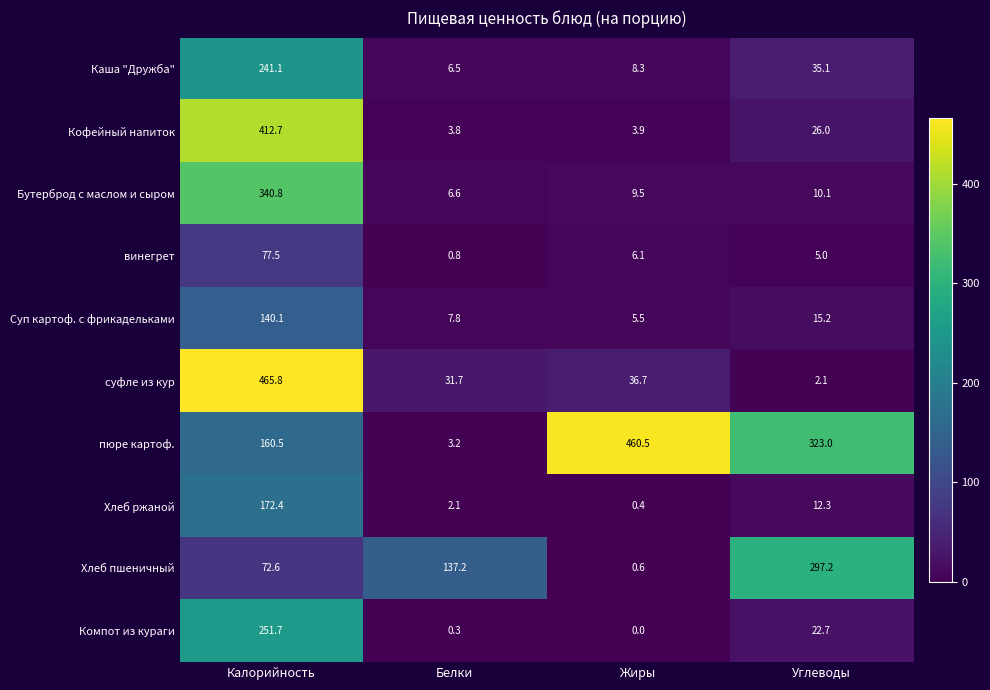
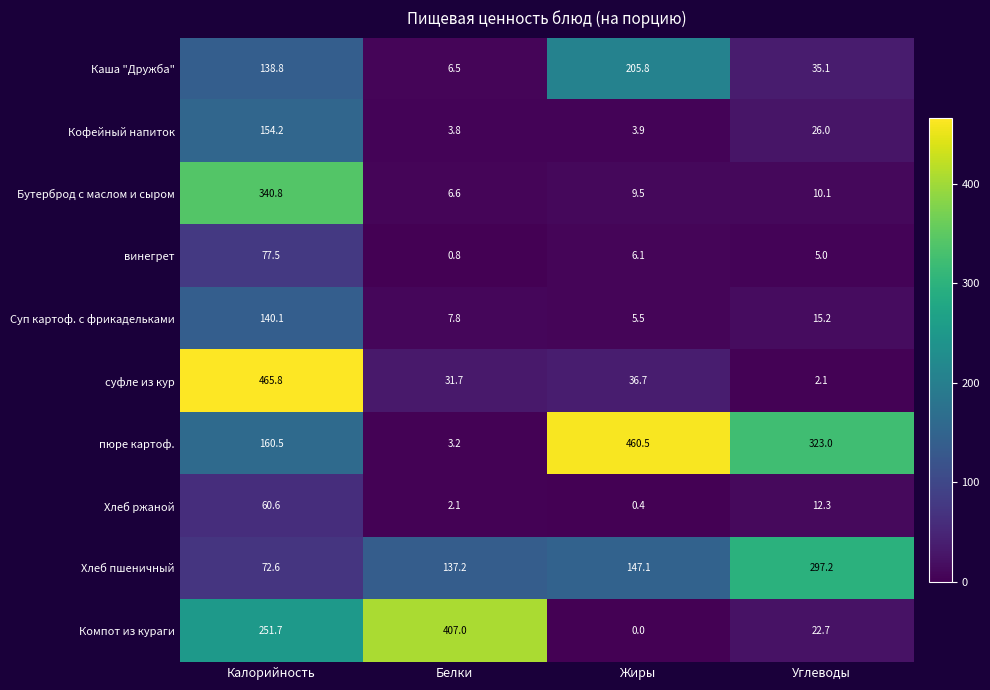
Каша "Дружба", Калорийность: 241.1 -> 138.8
Каша "Дружба", Жиры: 8.3 -> 205.8
Кофейный напиток, Калорийность: 412.7 -> 154.2
Хлеб ржаной, Калорийность: 172.4 -> 60.6
Хлеб пшеничный, Жиры: 0.6 -> 147.1
Компот из кураги, Белки: 0.3 -> 407.0
